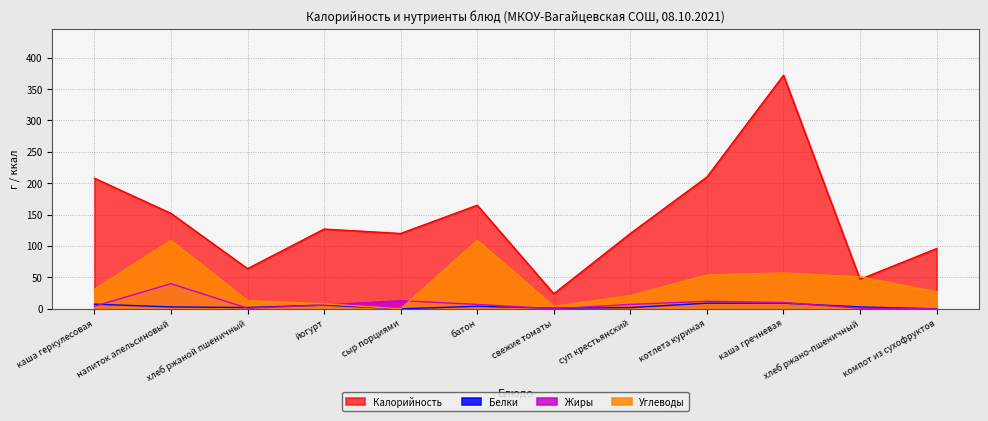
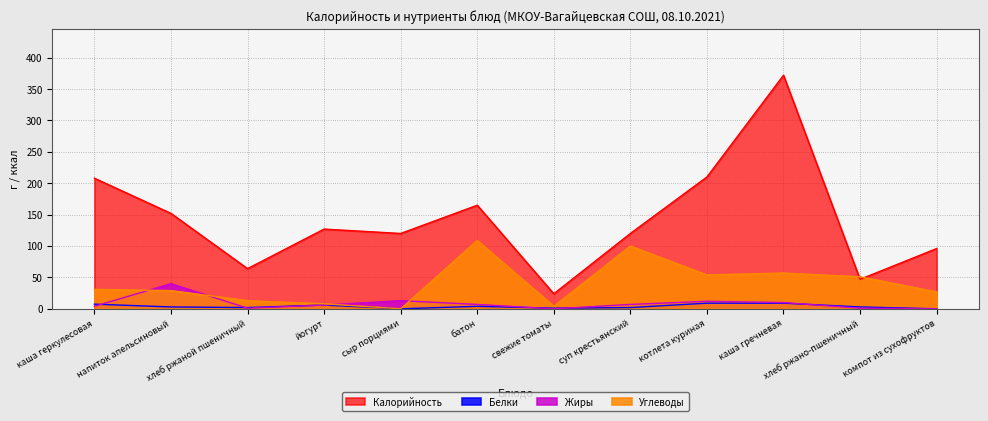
Углеводы, напиток апельсиновый: 110 -> 30
Углеводы, суп крестьянский: 20 -> 100
